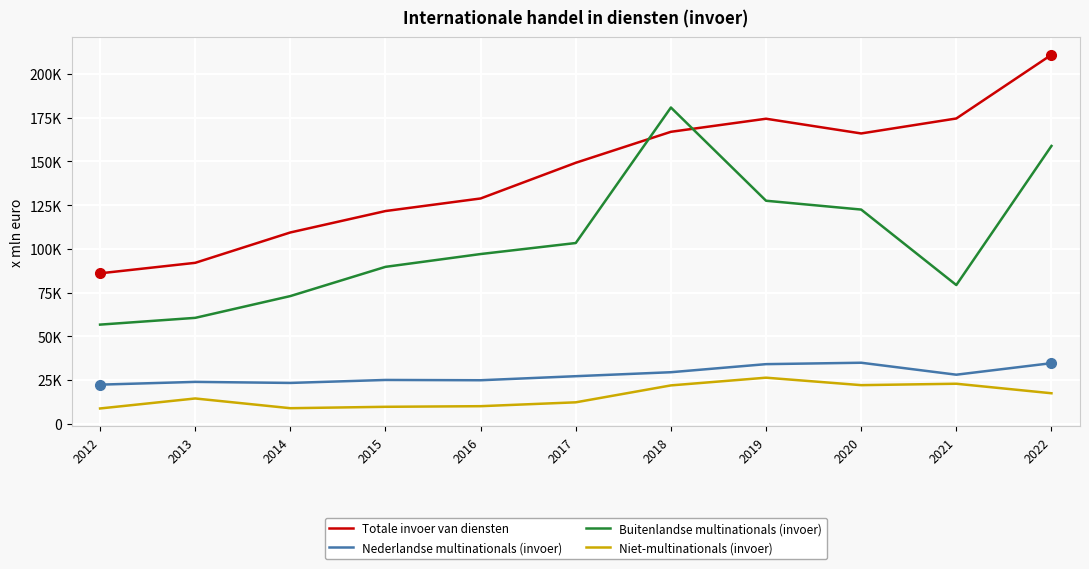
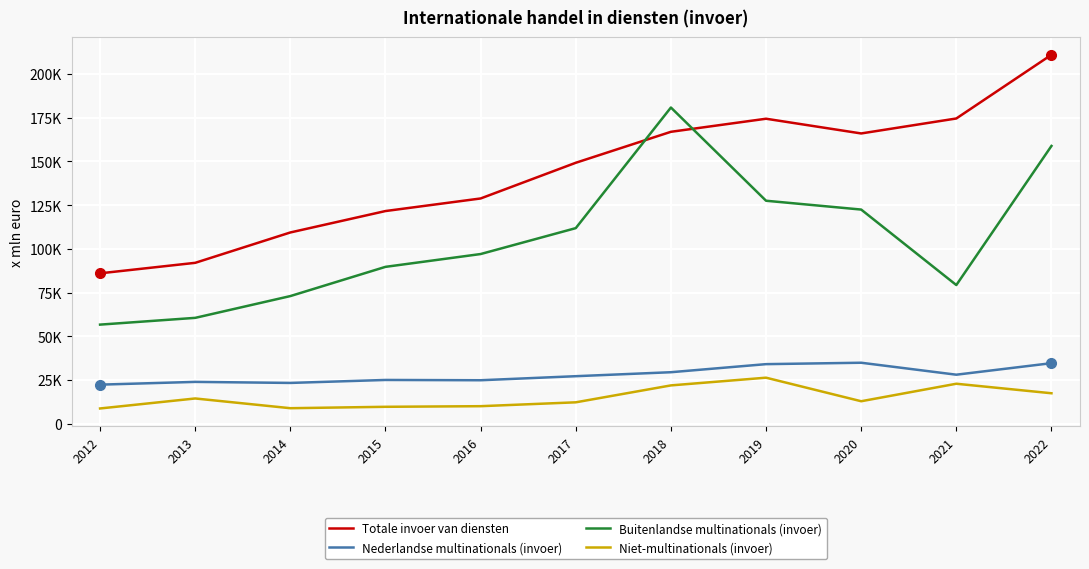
Buitenlandse multinationals (invoer), 2017: 103000 -> 112000
Niet-multinationals (invoer), 2020: 22000 -> 13000
